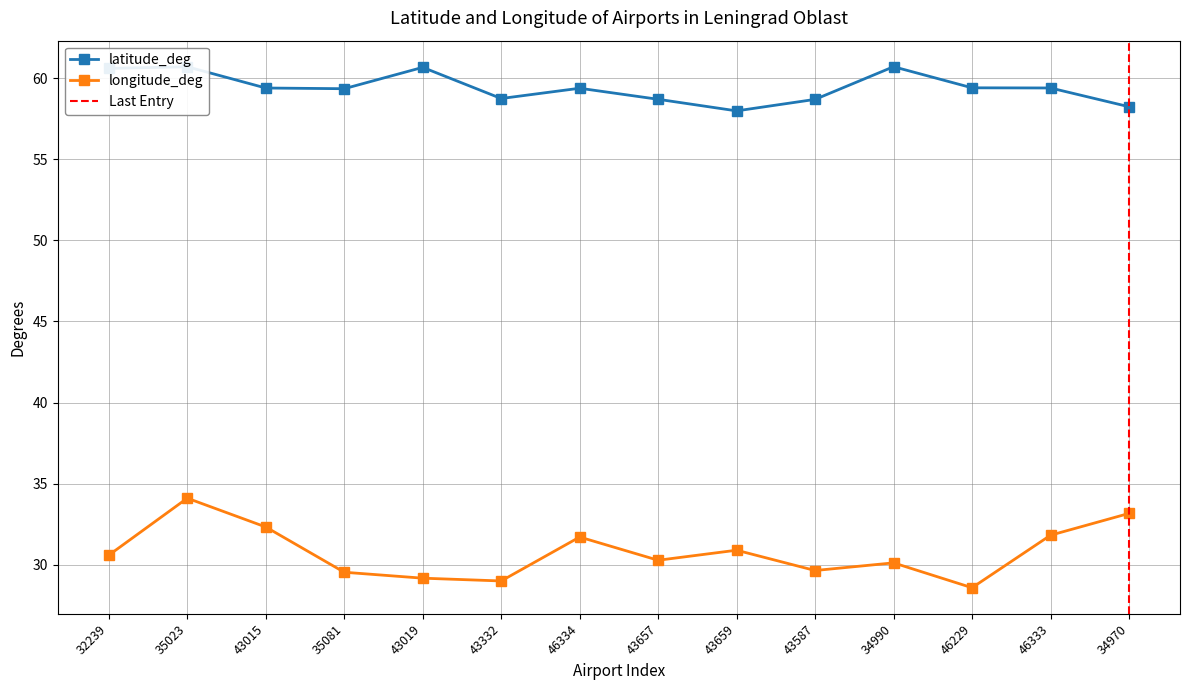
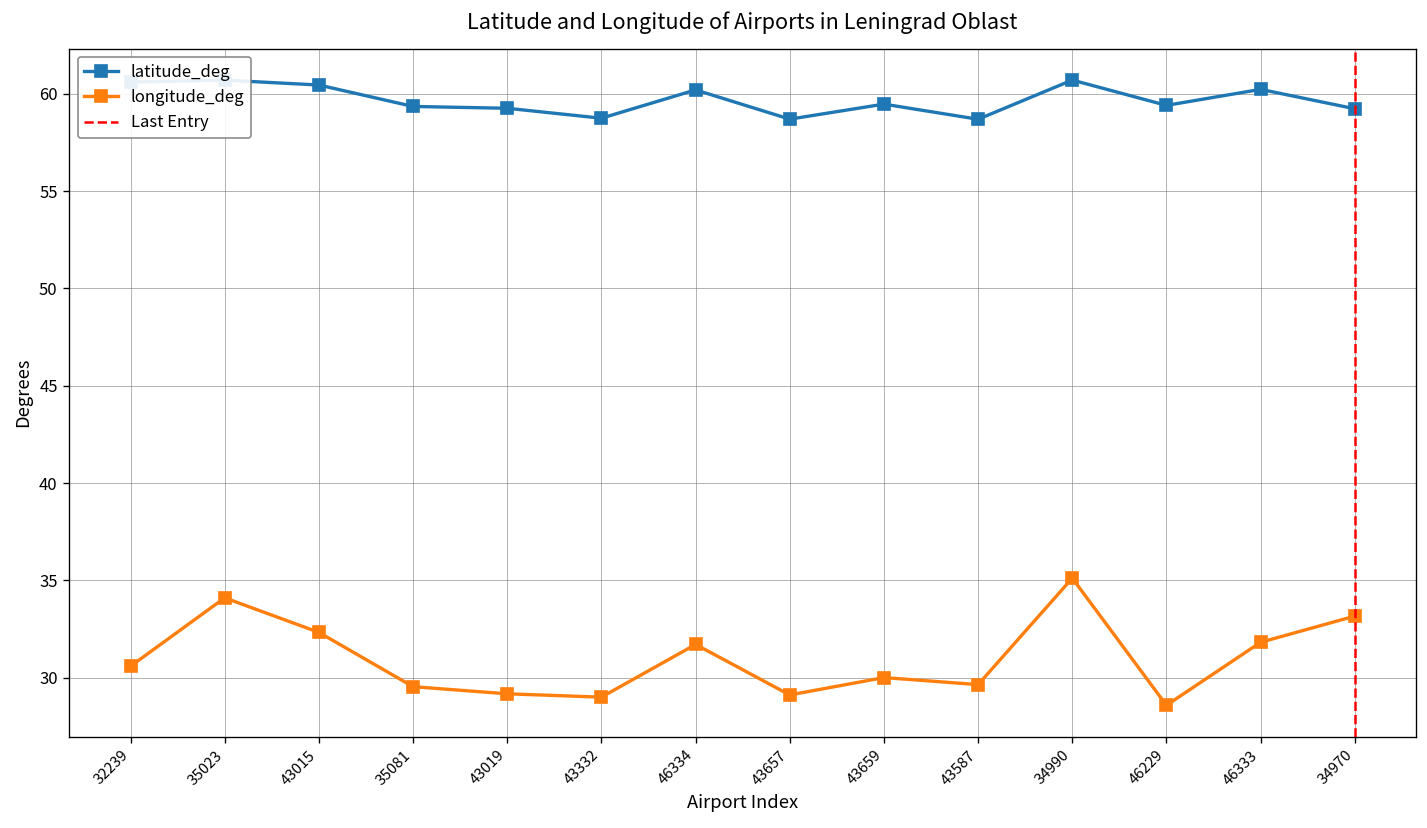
latitude_deg, 43015: 59.4 -> 60.5
latitude_deg, 43019: 60.7 -> 59.3
latitude_deg, 46334: 59.4 -> 60.2
longitude_deg, 43657: 30.3 -> 29.1
latitude_deg, 43659: 58.0 -> 59.5
longitude_deg, 43659: 30.9 -> 30.0
longitude_deg, 34990: 30.1 -> 35.1
latitude_deg, 46333: 59.4 -> 60.2
latitude_deg, 34970: 58.2 -> 59.2
